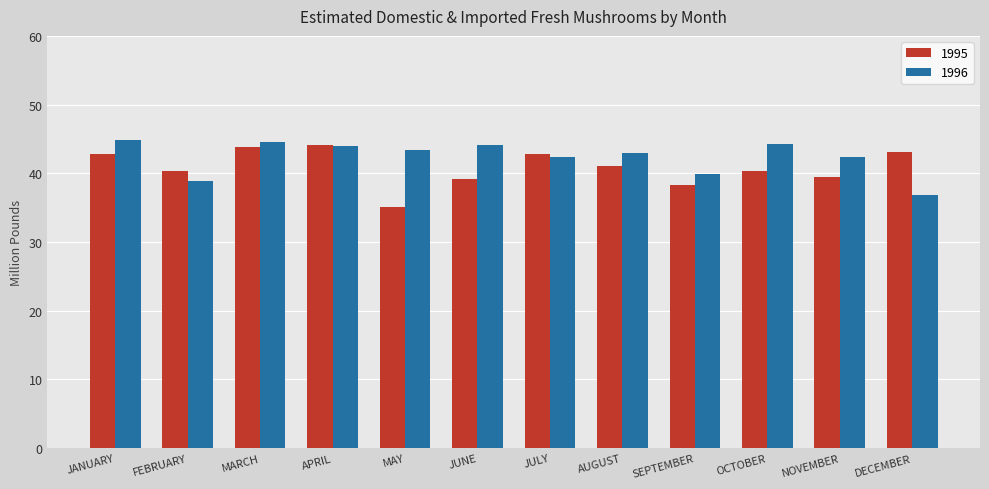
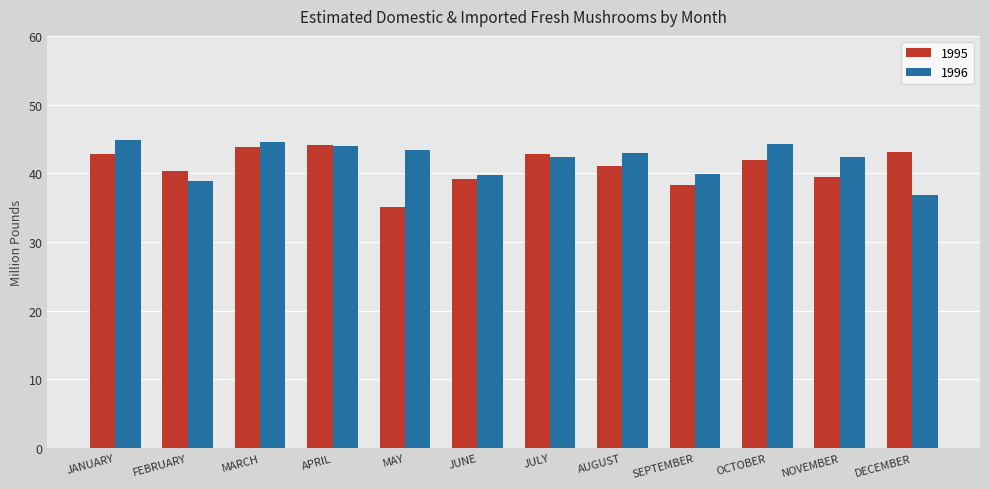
1996, JUNE: 44 -> 40
1995, OCTOBER: 40 -> 42
